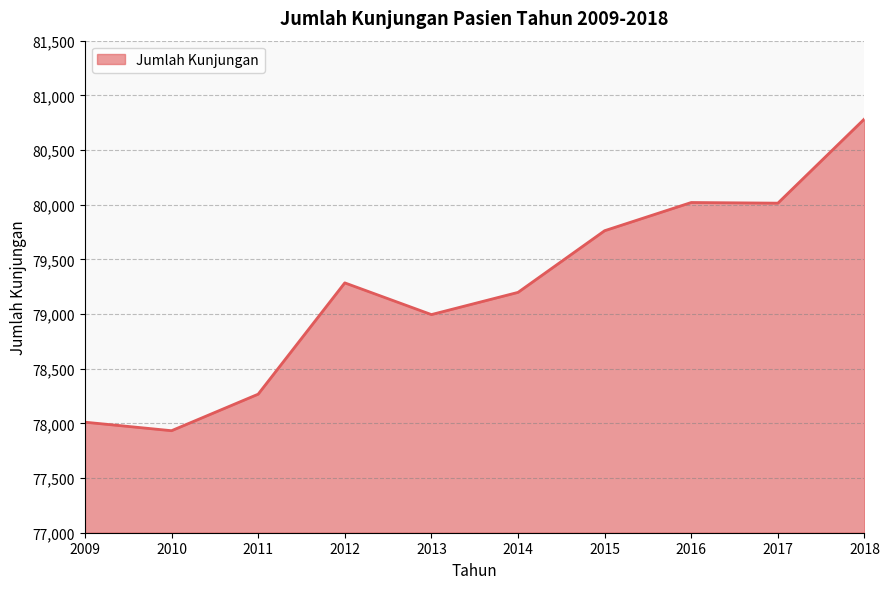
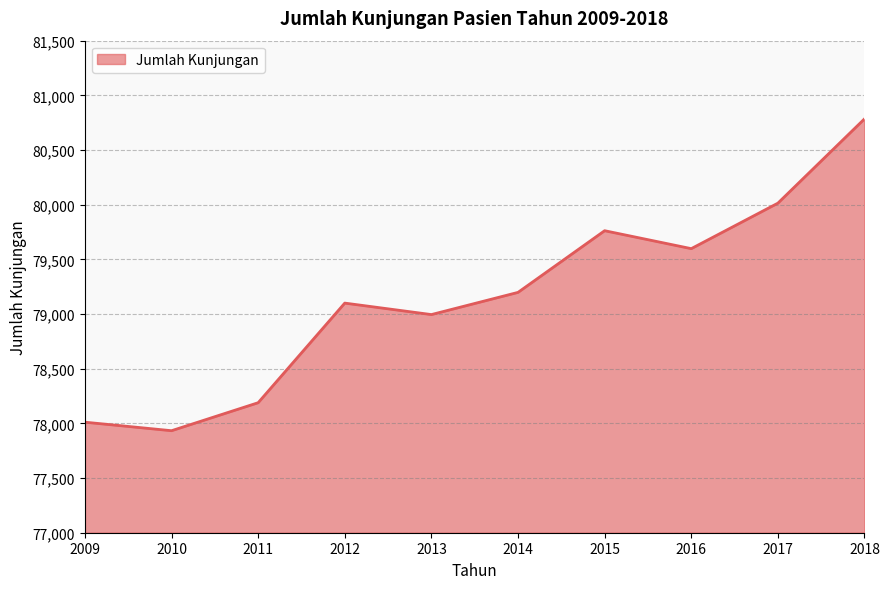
2011: 78,270 -> 78,190
2012: 79,290 -> 79,100
2016: 80,020 -> 79,600
